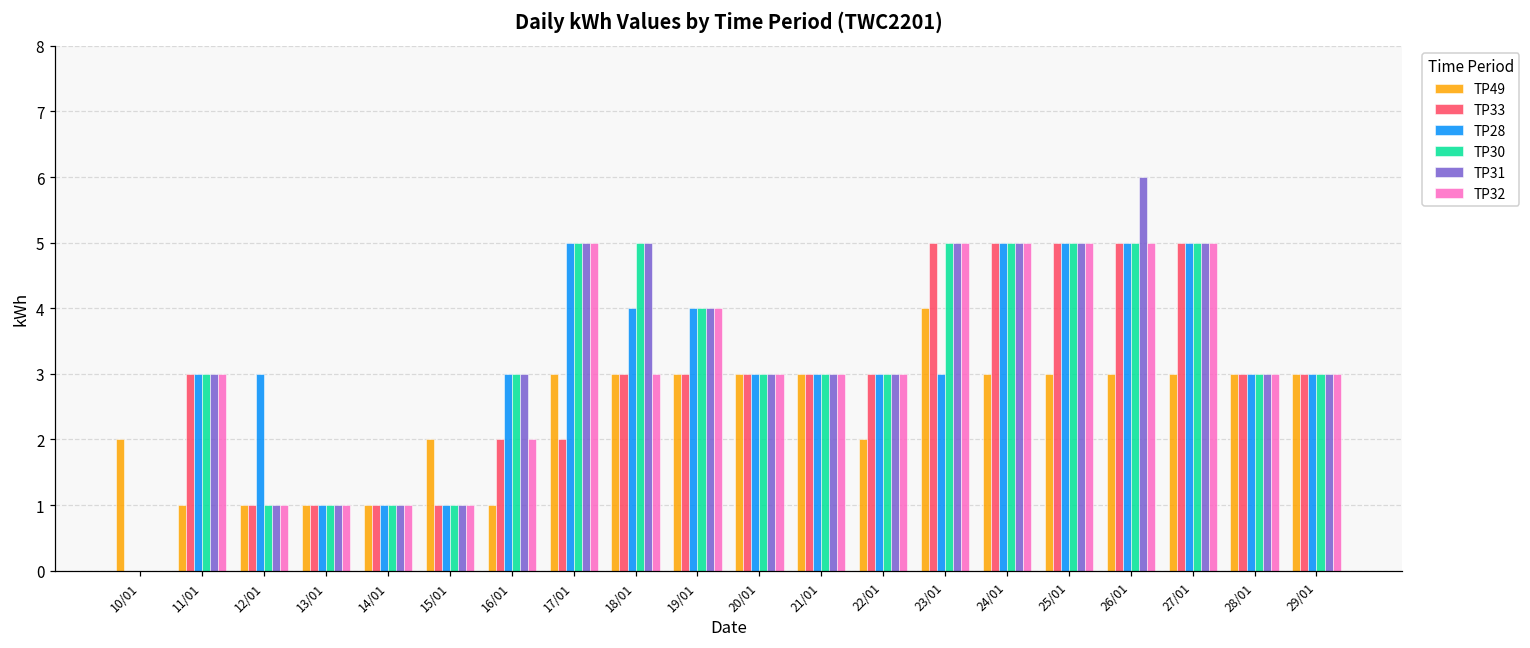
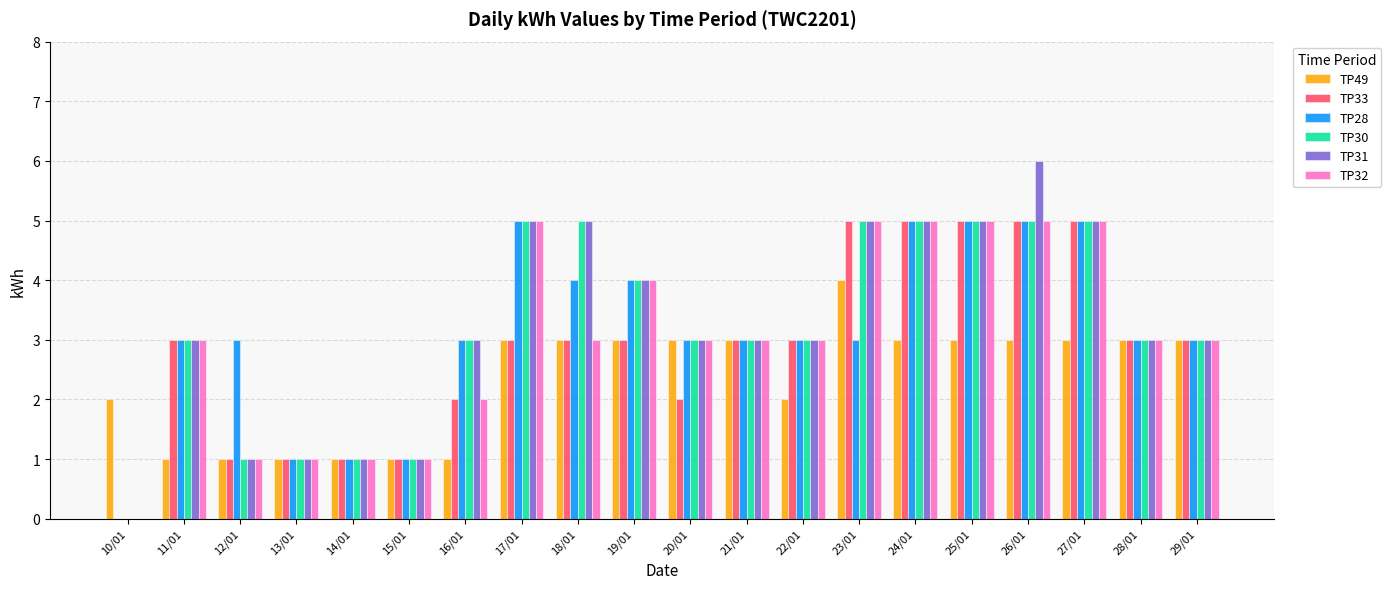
TP49, 15/01: 2 -> 1
TP33, 17/01: 2 -> 3
TP33, 20/01: 3 -> 2
